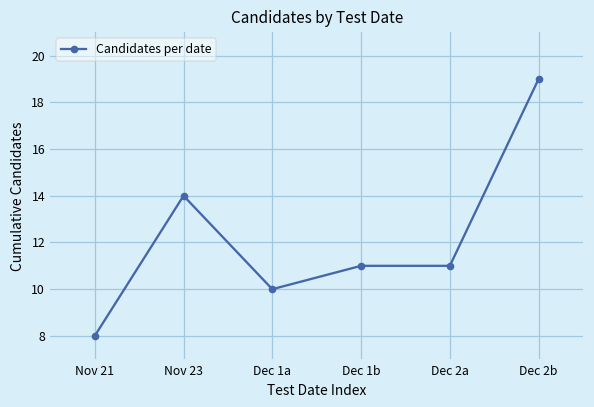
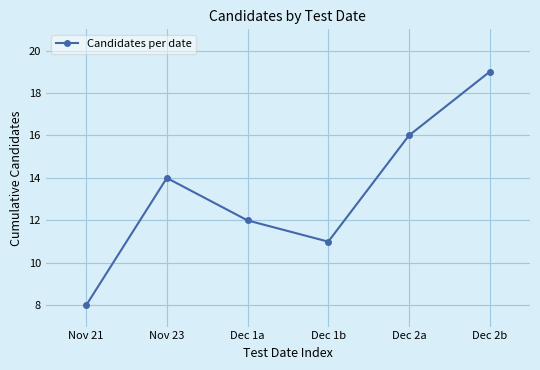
Dec 1a: 10 -> 12
Dec 2a: 11 -> 16
